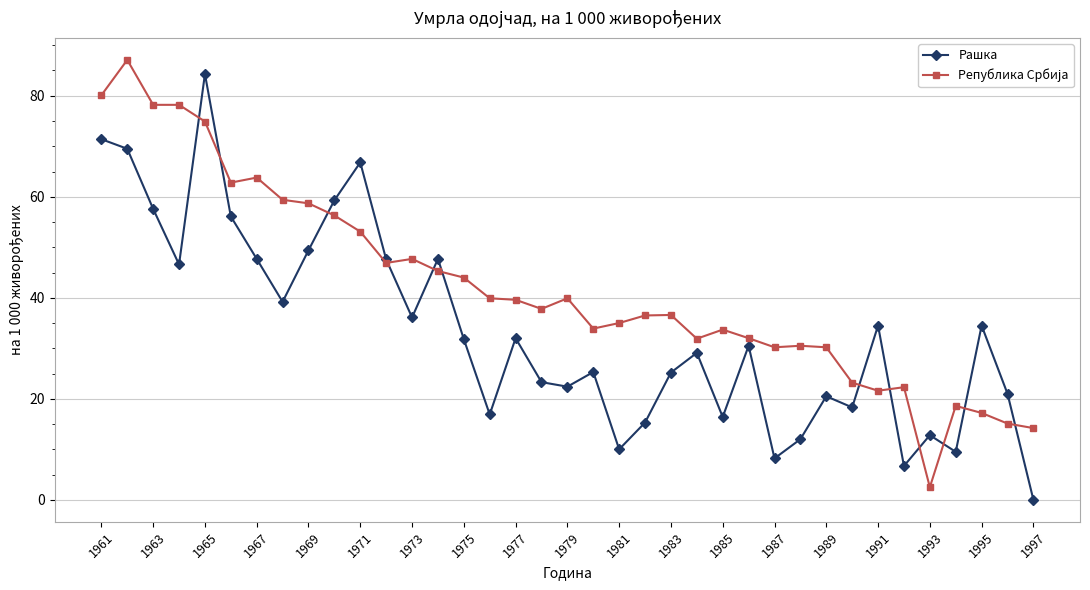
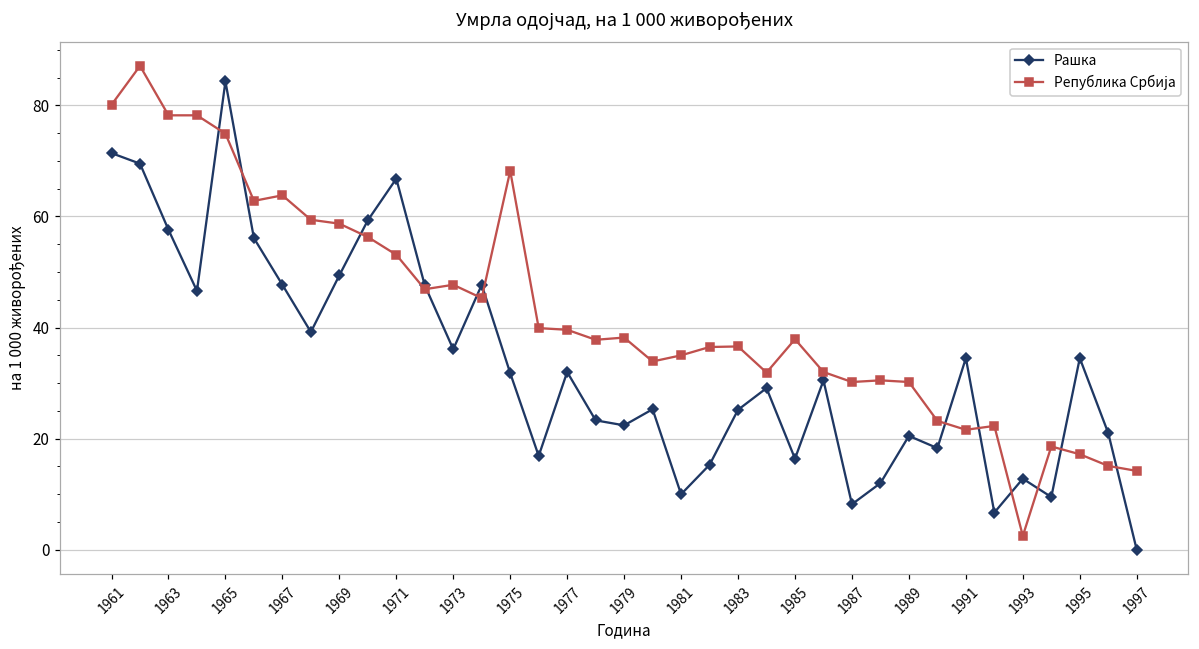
Република Србија, 1975: 44 -> 68
Република Србија, 1979: 40 -> 38
Република Србија, 1985: 34 -> 38
